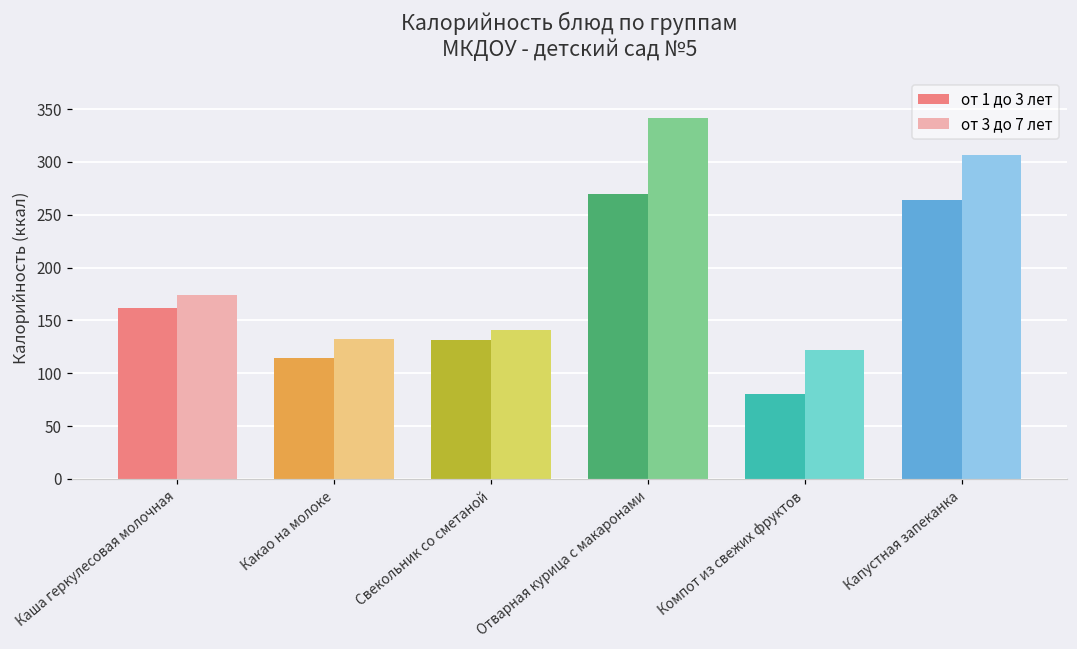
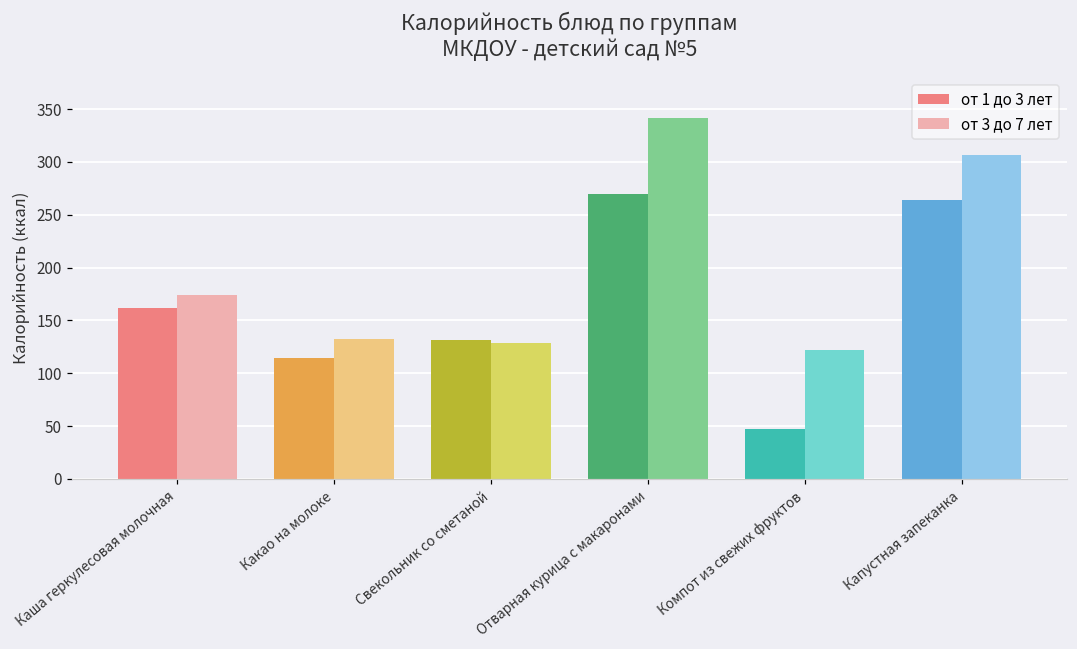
от 3 до 7 лет, Свекольник со сметаной: 140 -> 130
от 1 до 3 лет, Компот из свежих фруктов: 80 -> 50
